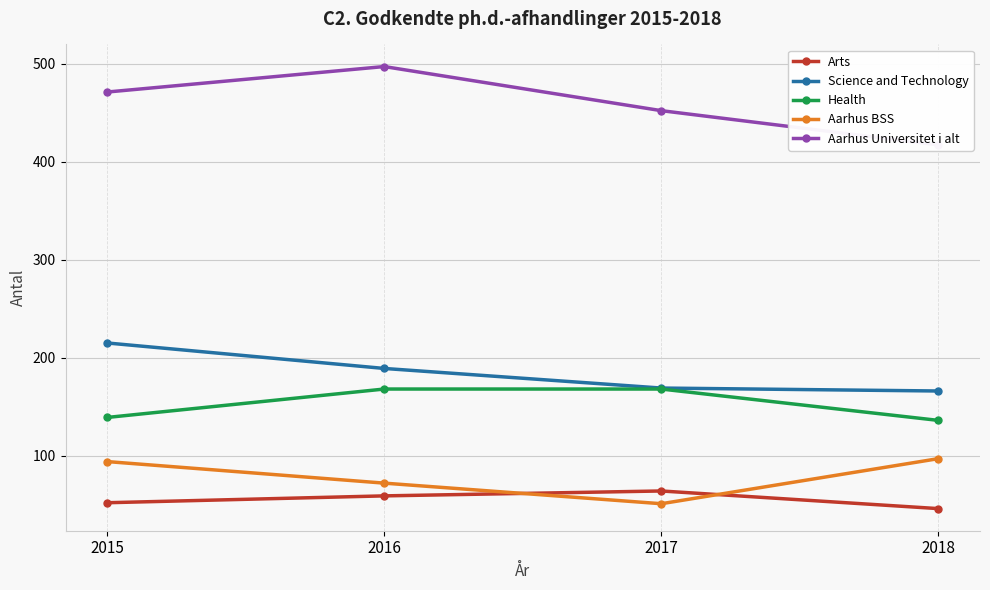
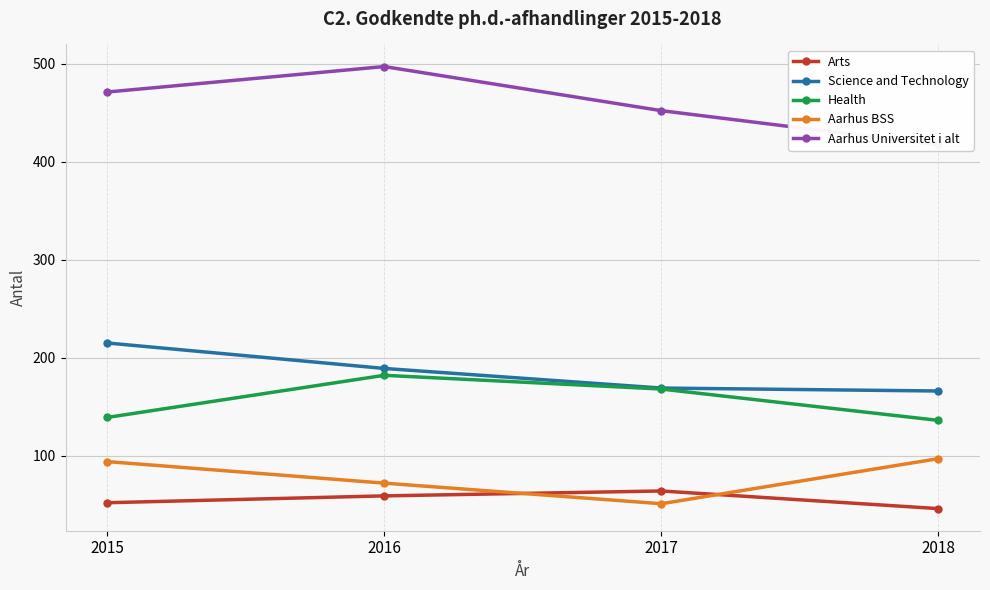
Health, 2016: 170 -> 180
